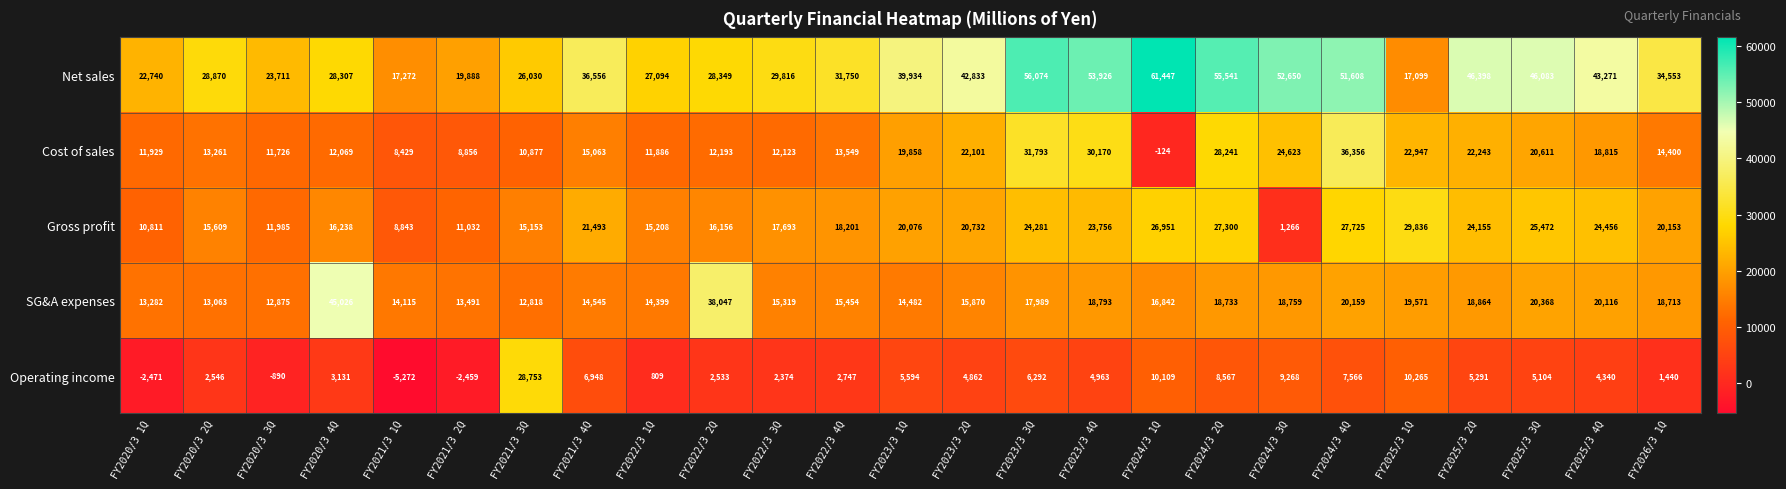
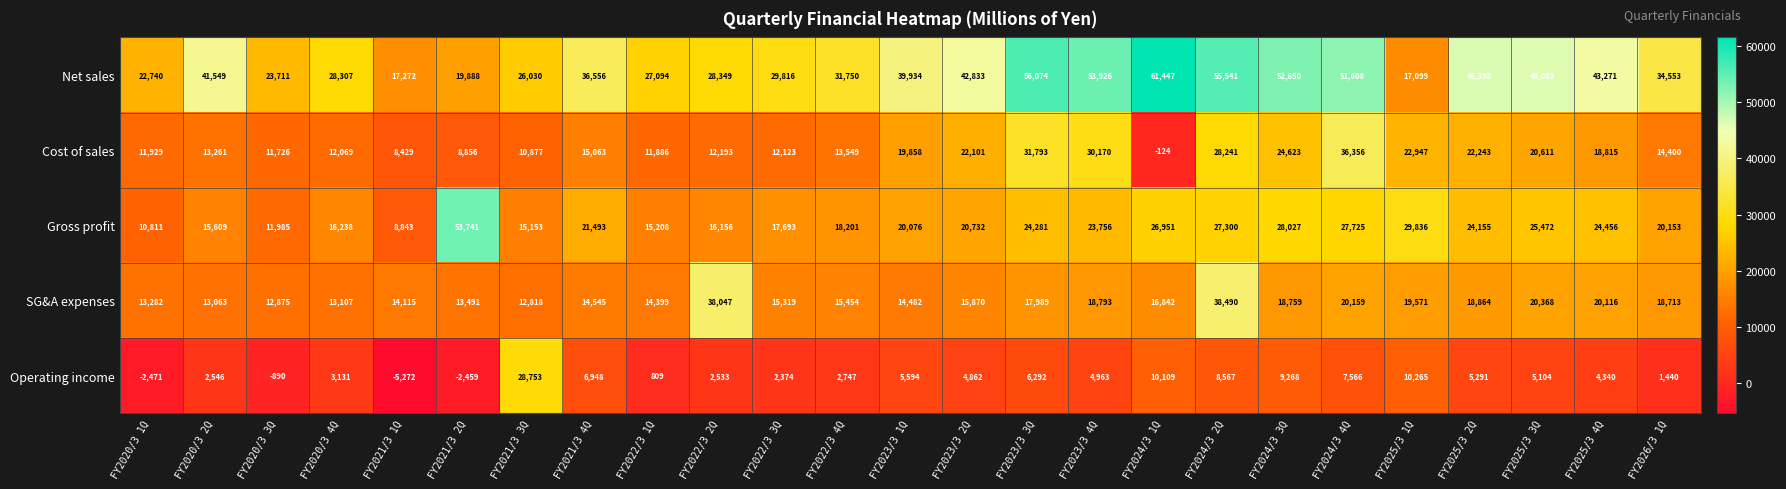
Net sales, FY2020/3 2Q: 28,870 -> 41,549
Gross profit, FY2021/3 2Q: 11,032 -> 53,741
Gross profit, FY2024/3 3Q: 1,266 -> 28,027
SG&A expenses, FY2020/3 4Q: 45,026 -> 13,107
SG&A expenses, FY2024/3 2Q: 18,733 -> 38,490
